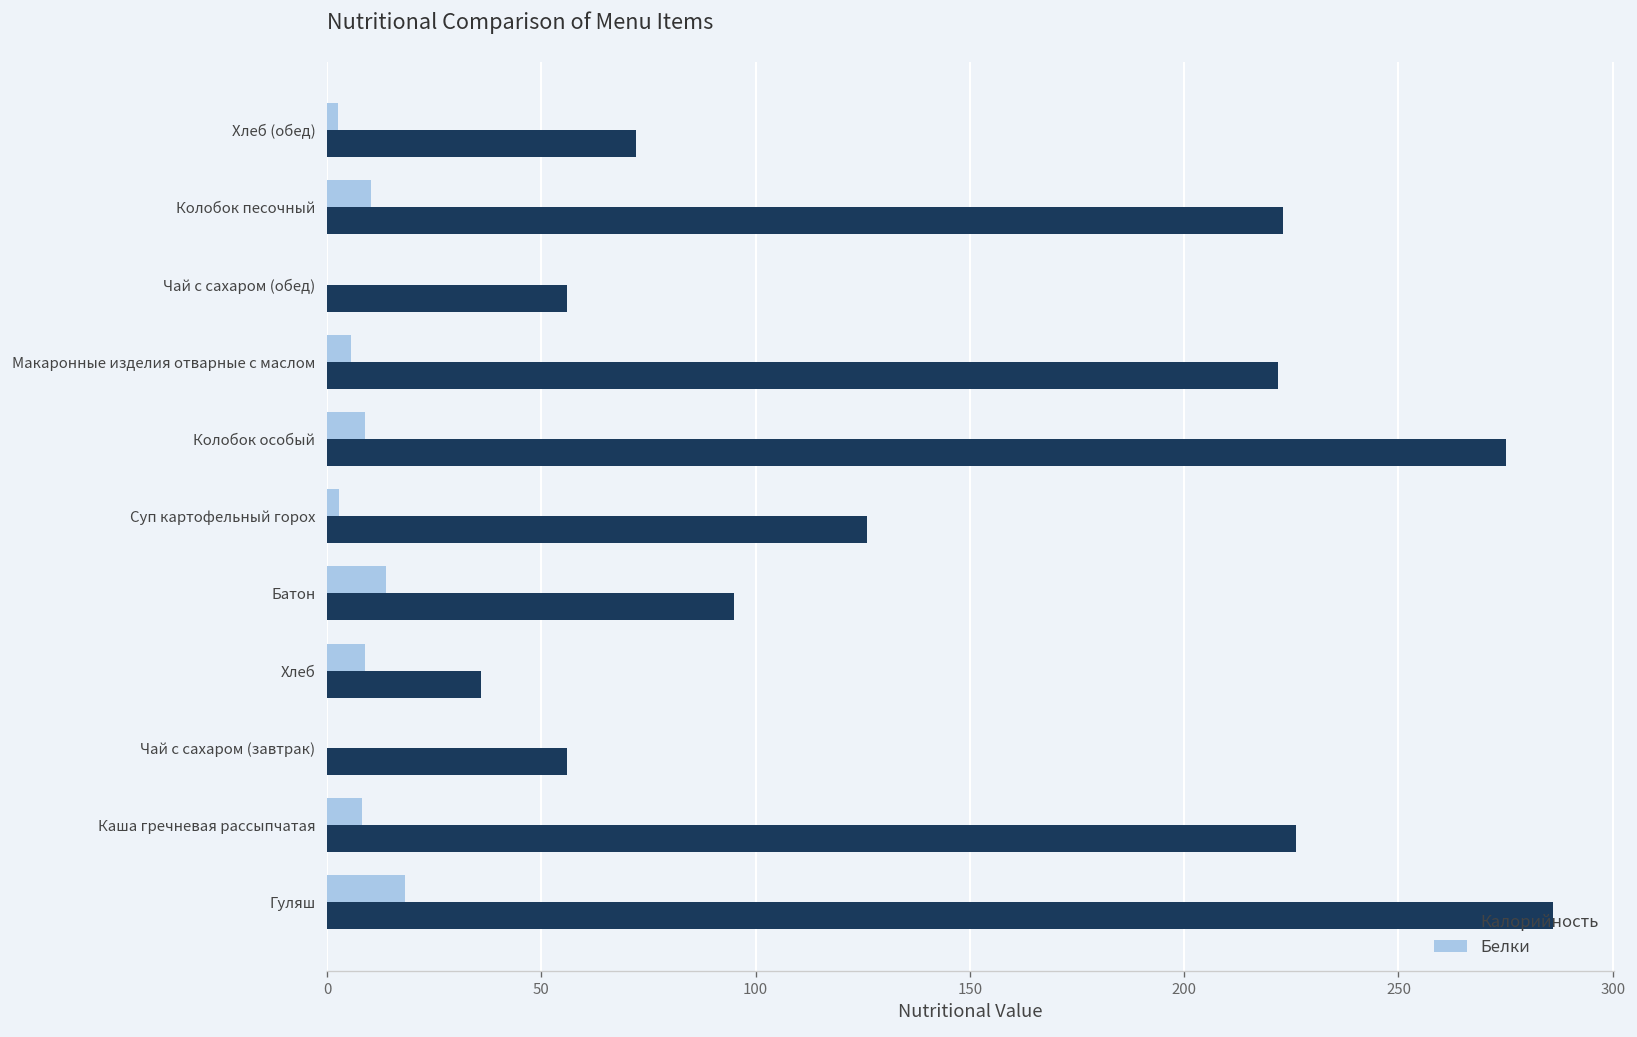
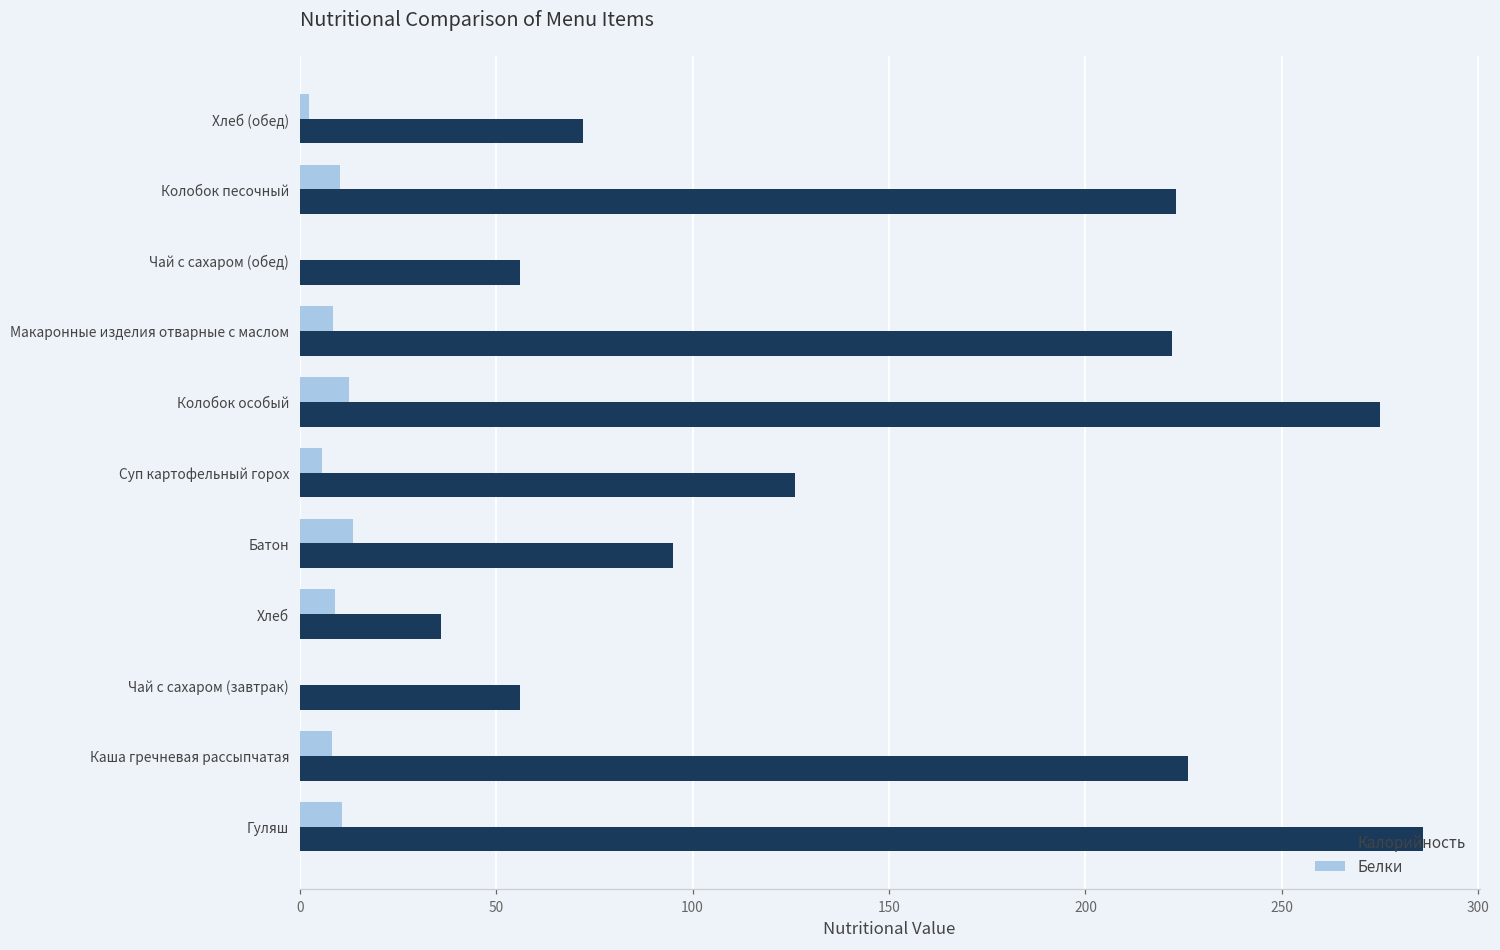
Белки, Макаронные изделия отварные с маслом: 6 -> 9
Белки, Колобок особый: 9 -> 13
Белки, Суп картофельный горох: 3 -> 6
Белки, Гуляш: 18 -> 11
